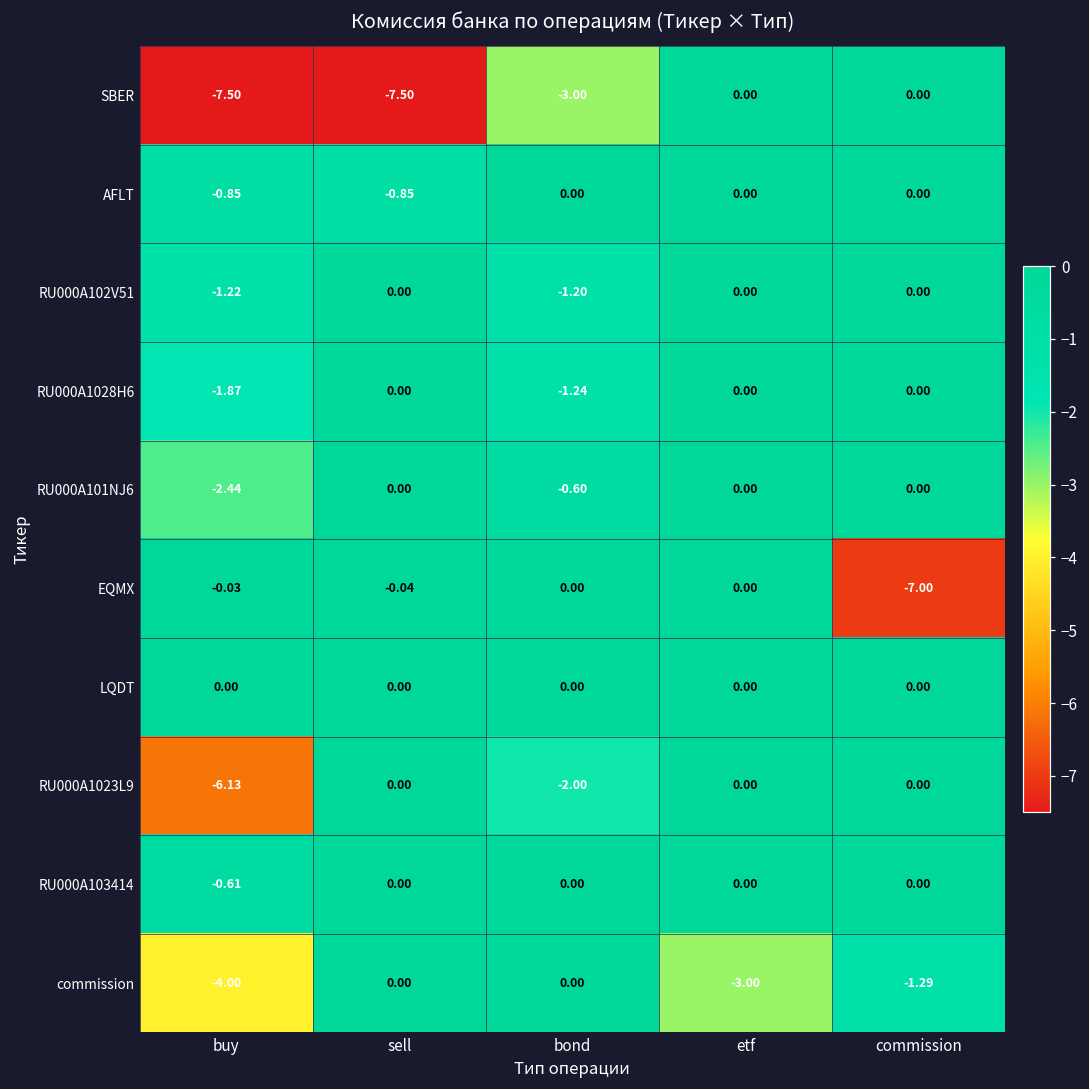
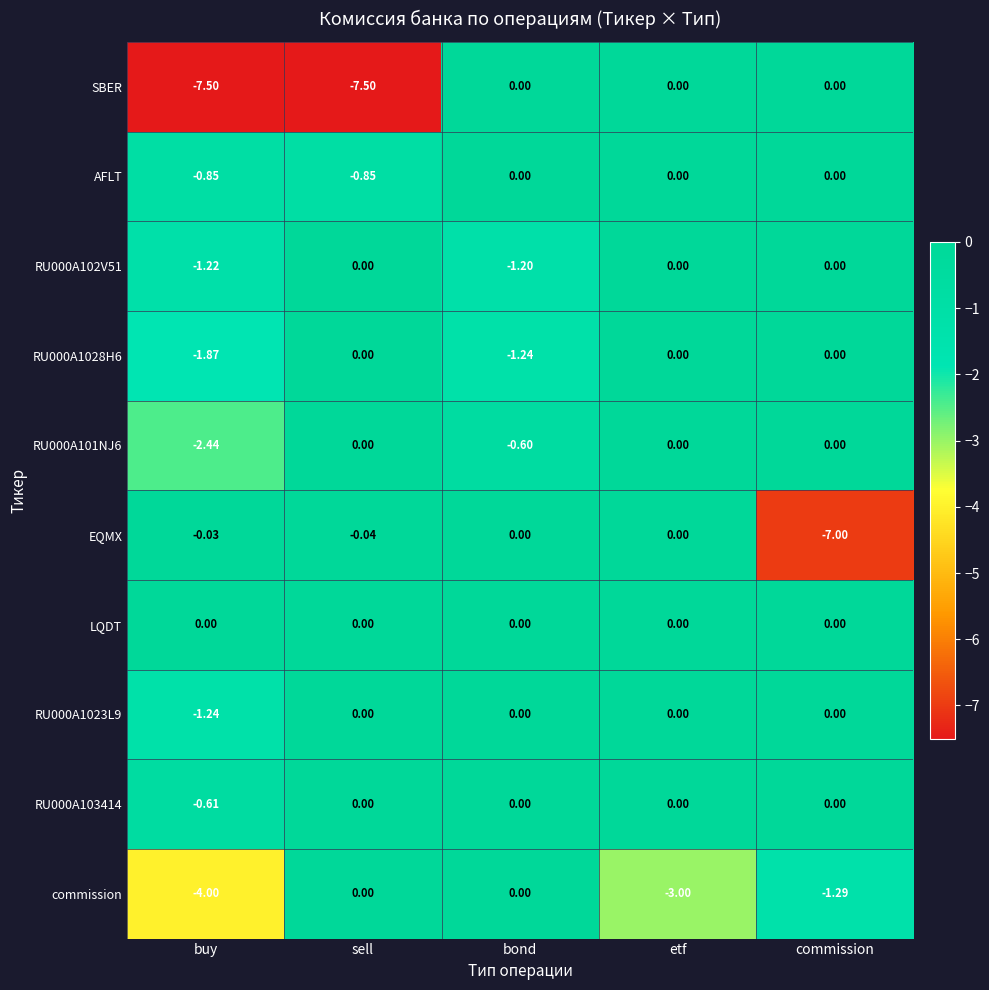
SBER, bond: -3.00 -> 0.00
RU000A1023L9, buy: -6.13 -> -1.24
RU000A1023L9, bond: -2.00 -> 0.00
